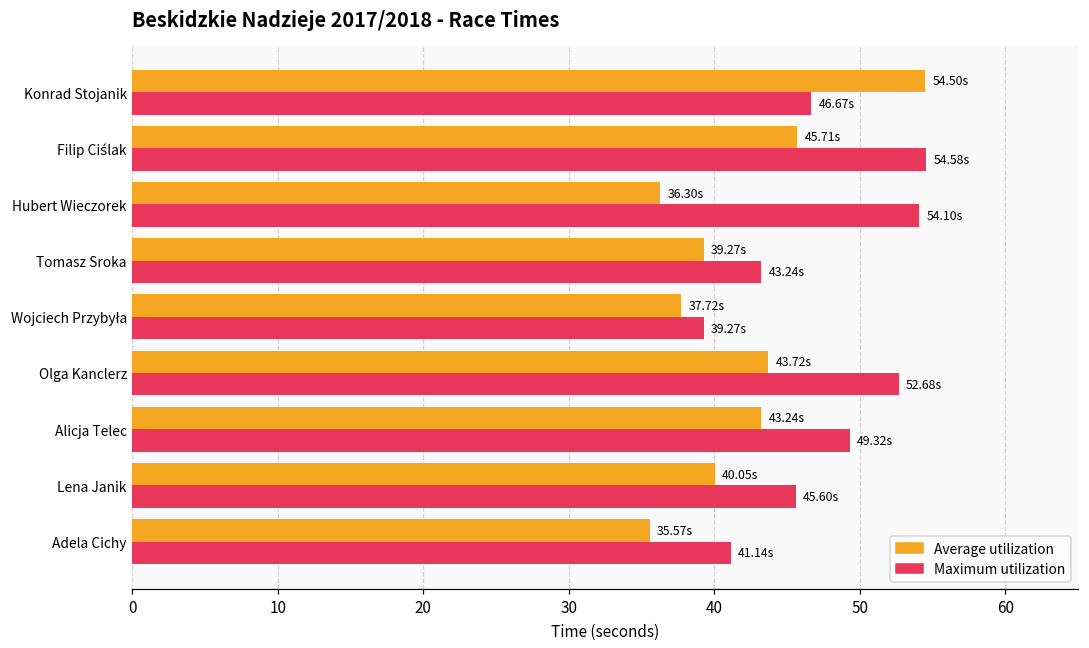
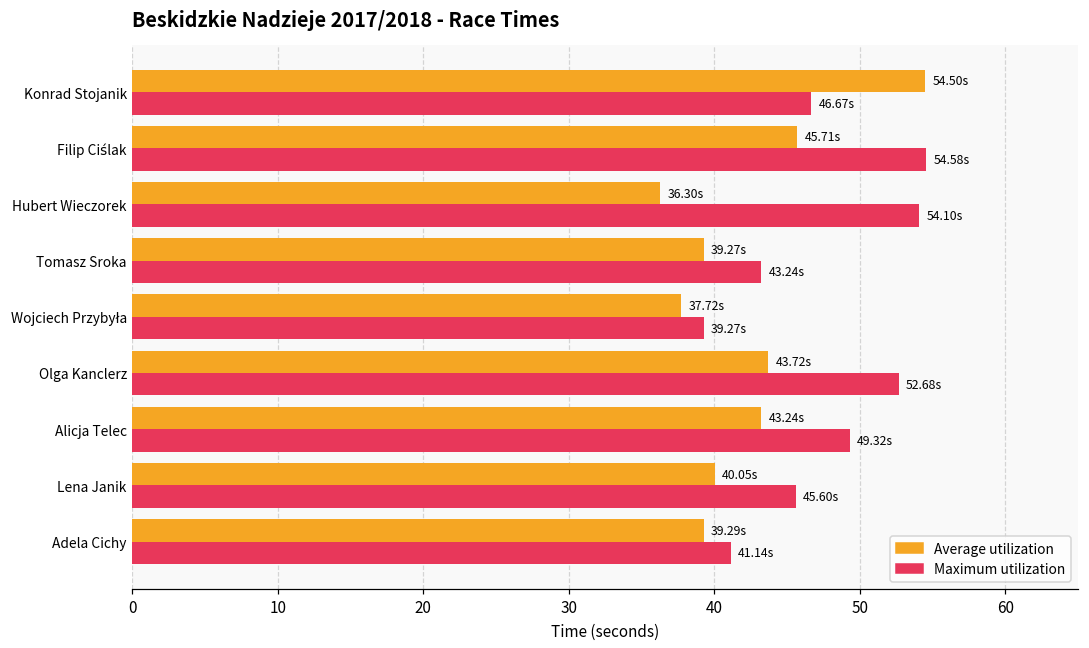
Average utilization, Adela Cichy: 35.57s -> 39.29s
